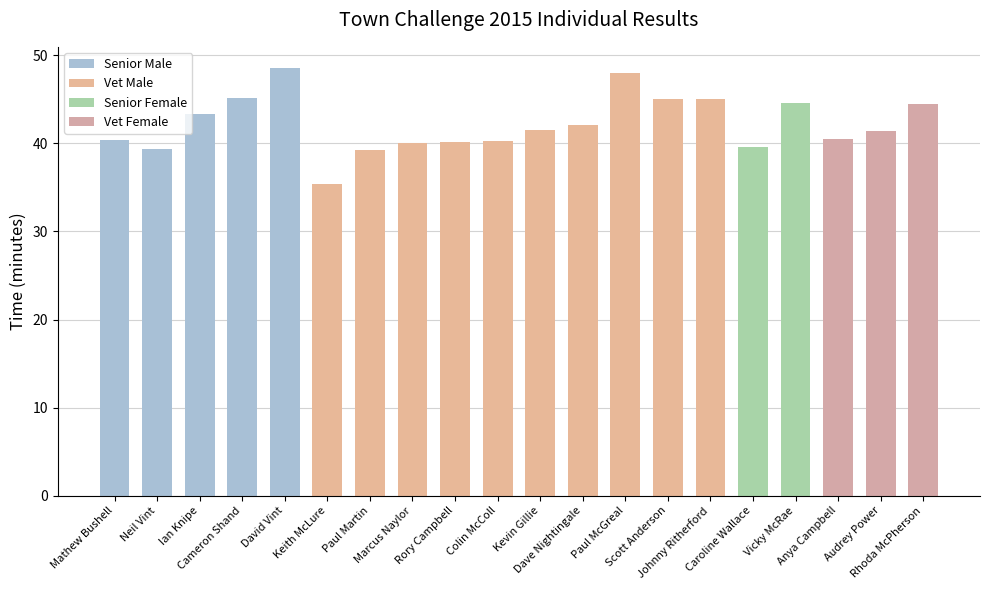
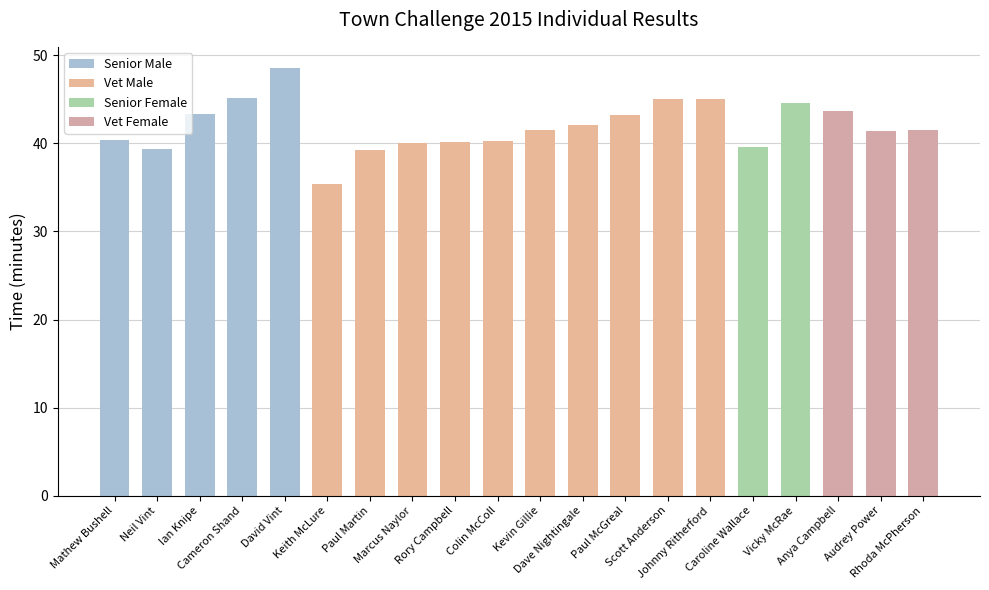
Paul McGreal: 48 -> 43
Anya Campbell: 41 -> 44
Rhoda McPherson: 45 -> 41
